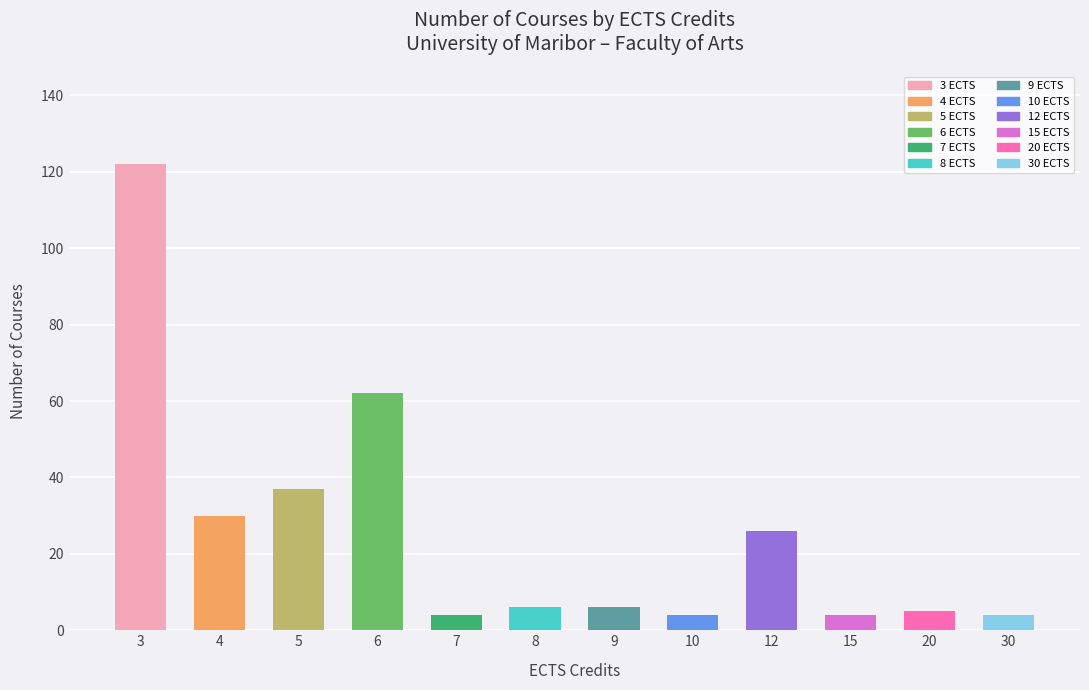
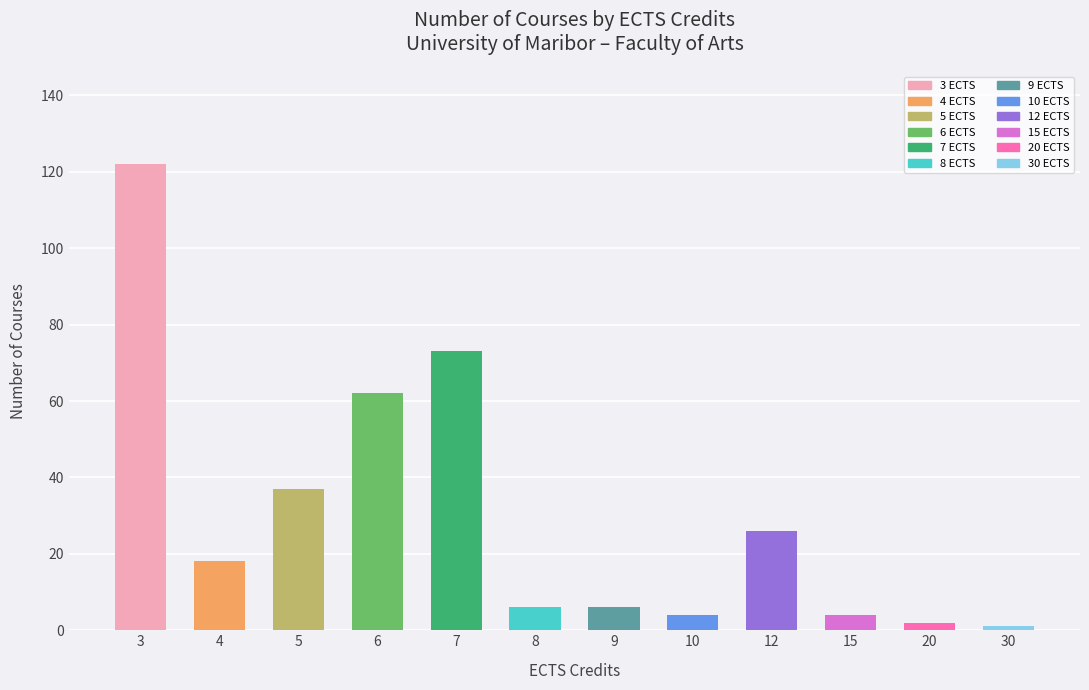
4: 30 -> 18
7: 4 -> 73
20: 5 -> 2
30: 4 -> 1
